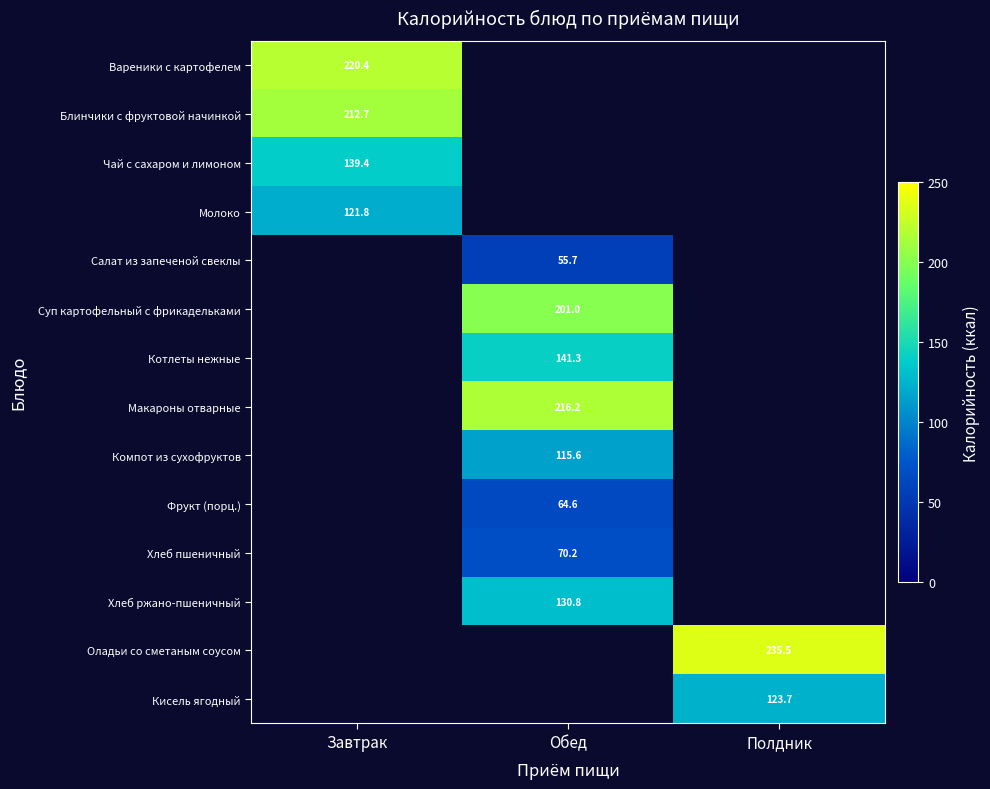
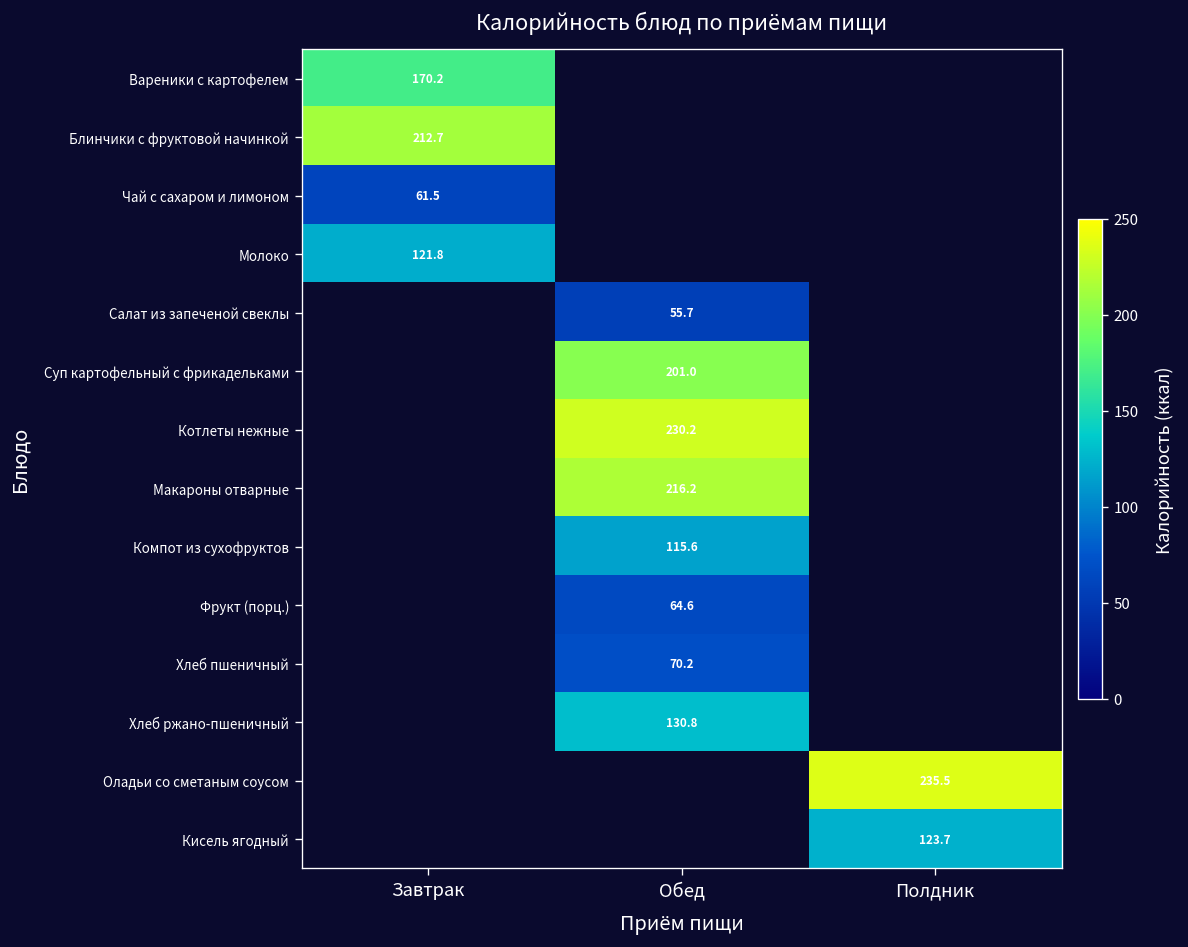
Вареники с картофелем, Завтрак: 220.4 -> 170.2
Чай с сахаром и лимоном, Завтрак: 139.4 -> 61.5
Котлеты нежные, Обед: 141.3 -> 230.2
